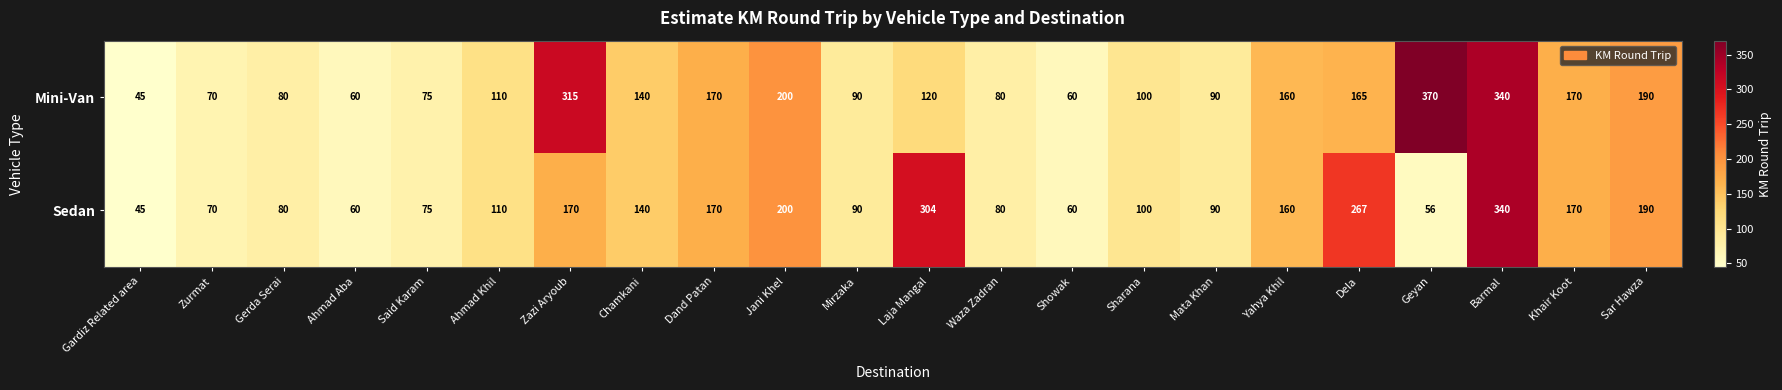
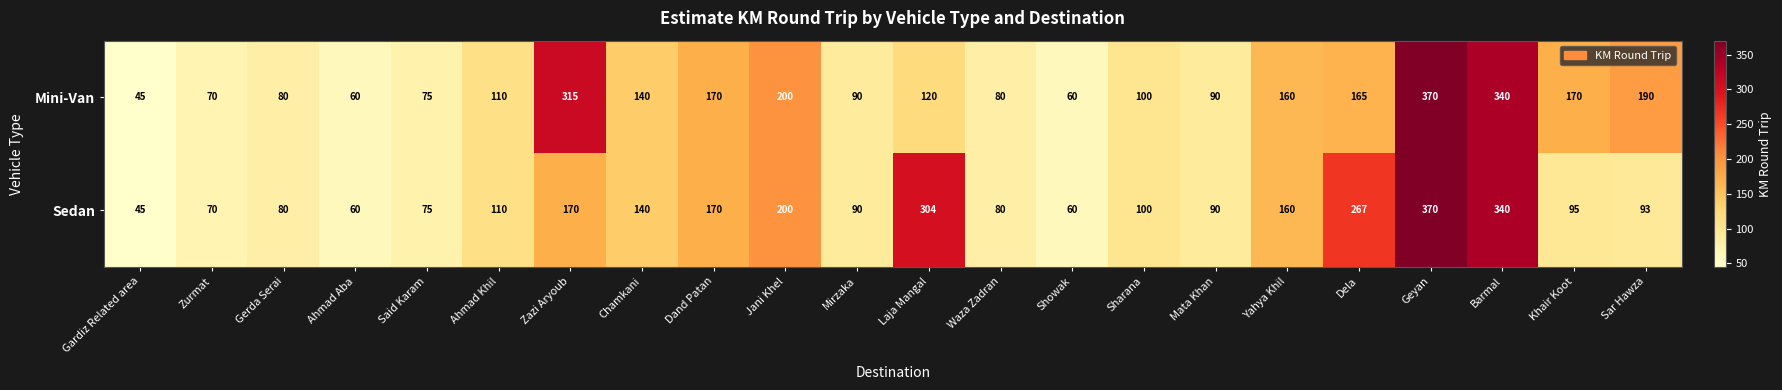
Sedan, Geyan: 56 -> 370
Sedan, Khair Koot: 170 -> 95
Sedan, Sar Hawza: 190 -> 93
